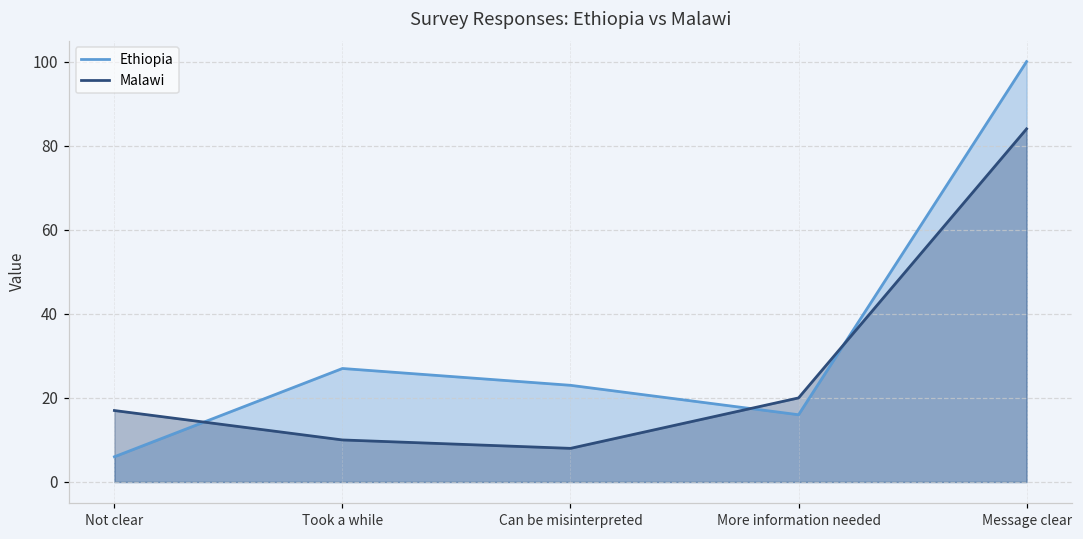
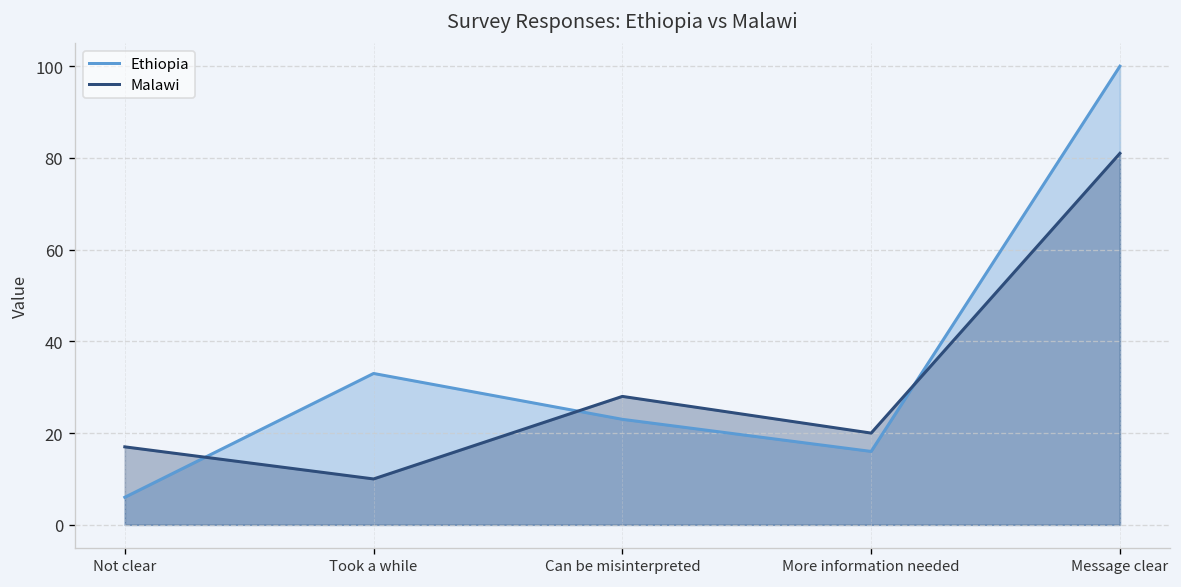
Ethiopia, Took a while: 27 -> 33
Malawi, Can be misinterpreted: 8 -> 28
Malawi, Message clear: 84 -> 81
